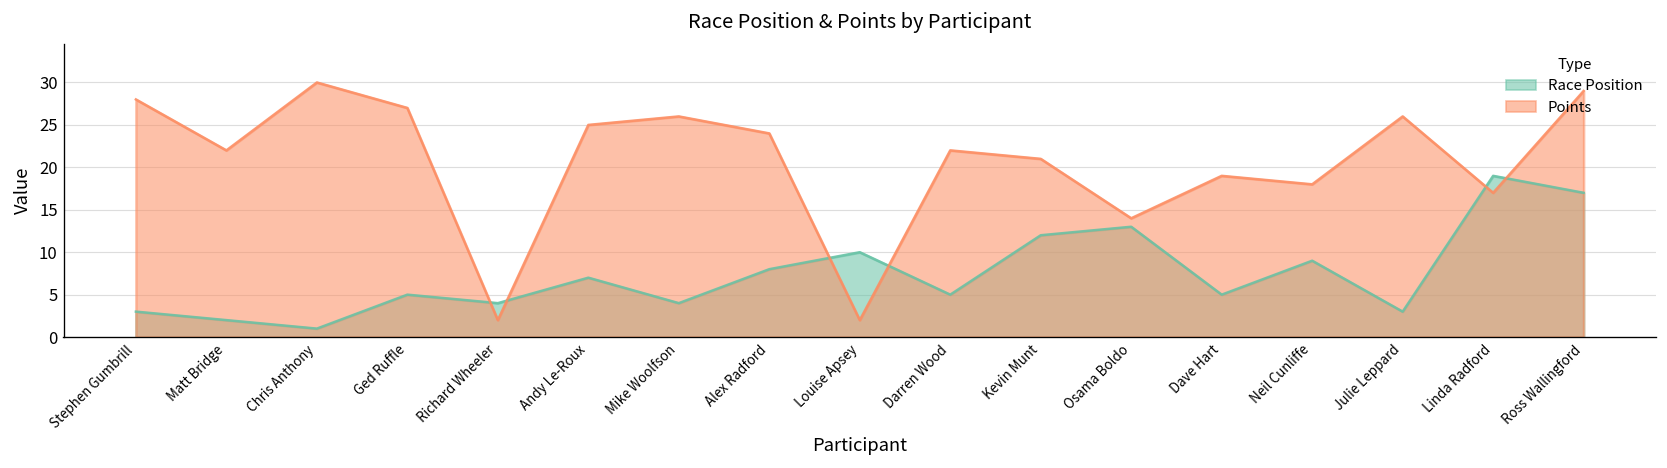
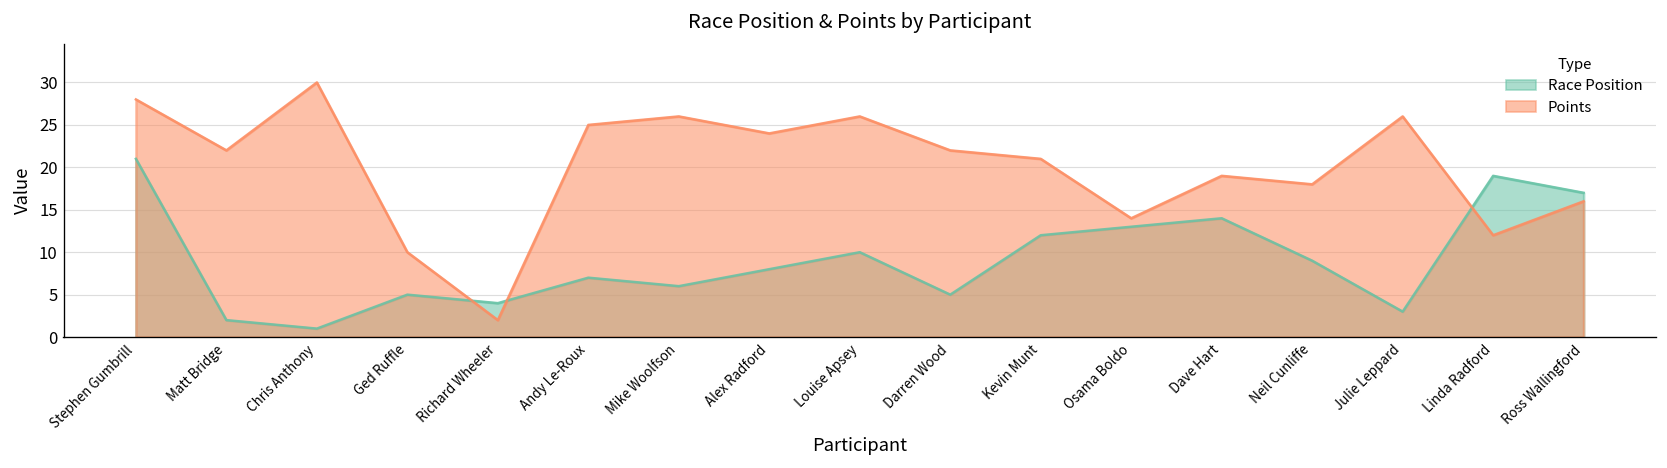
Race Position, Stephen Gumbrill: 3 -> 21
Points, Ged Ruffle: 27 -> 10
Race Position, Mike Woolfson: 4 -> 6
Points, Louise Apsey: 2 -> 26
Race Position, Dave Hart: 5 -> 14
Points, Linda Radford: 17 -> 12
Points, Ross Wallingford: 29 -> 16
